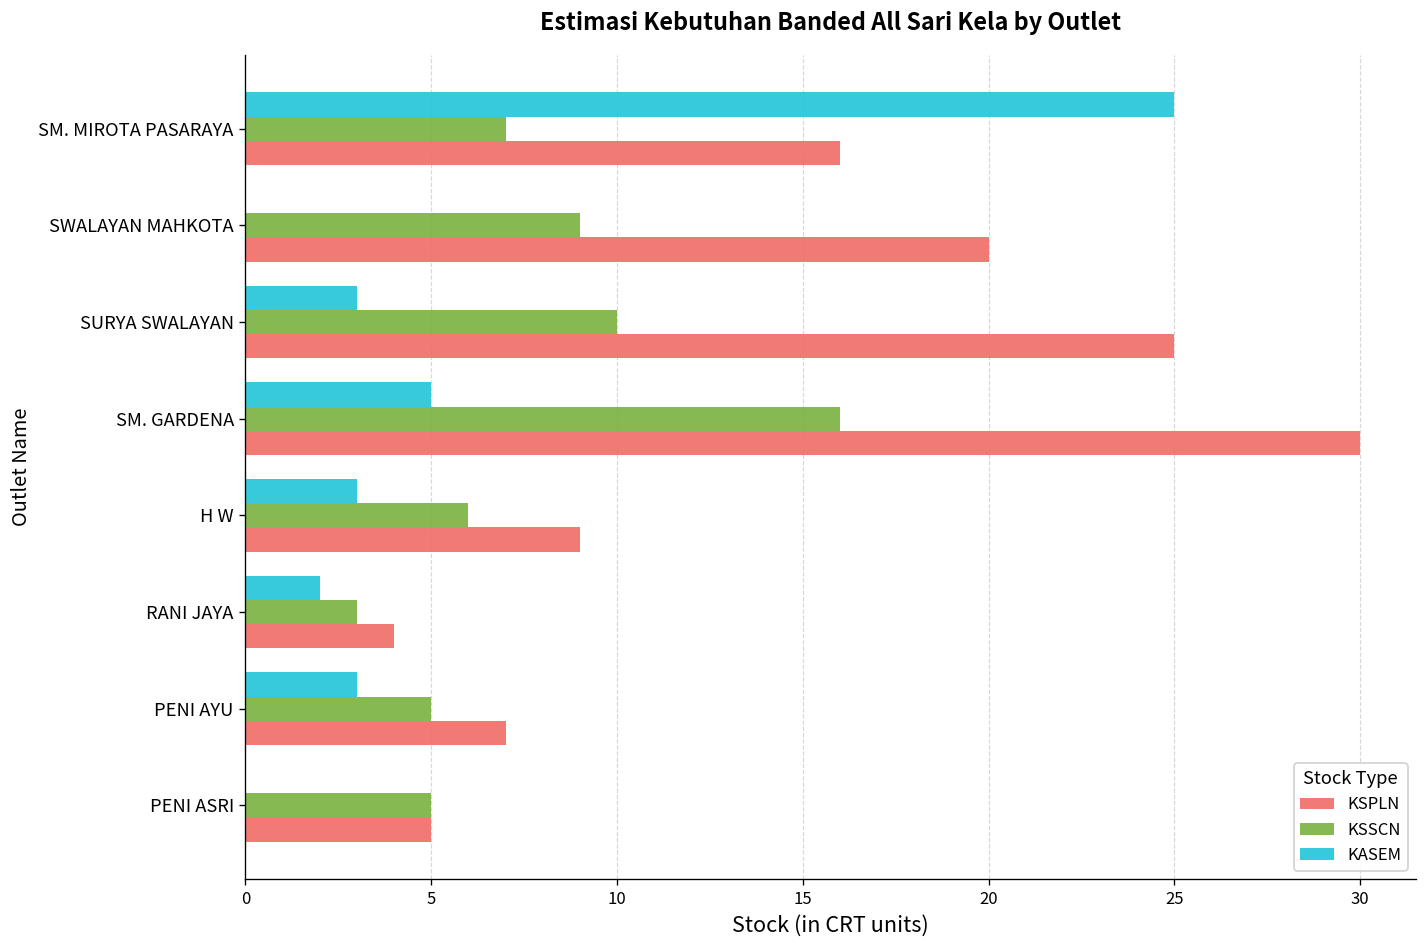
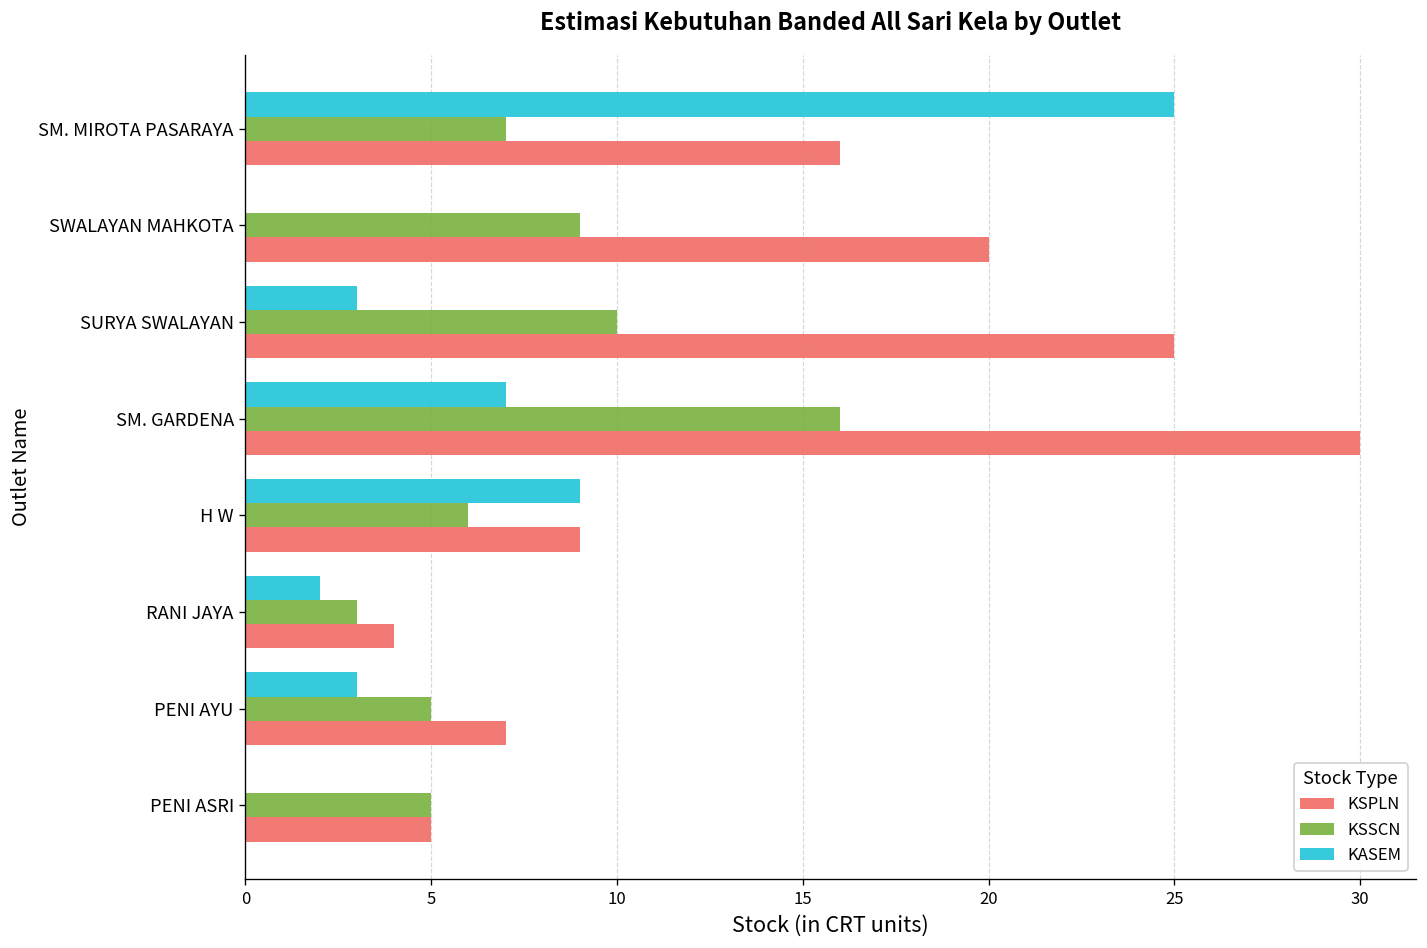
KASEM, SM. GARDENA: 5 -> 7
KASEM, H W: 3 -> 9
